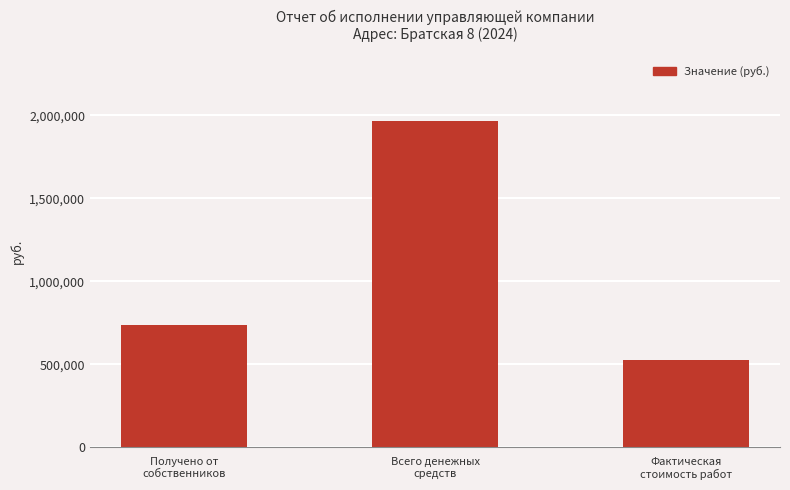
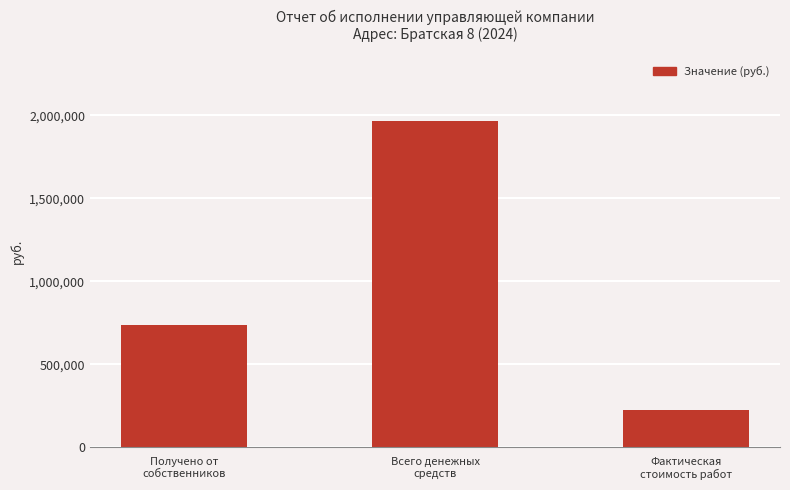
Фактическая стоимость работ: 530,000 -> 230,000
